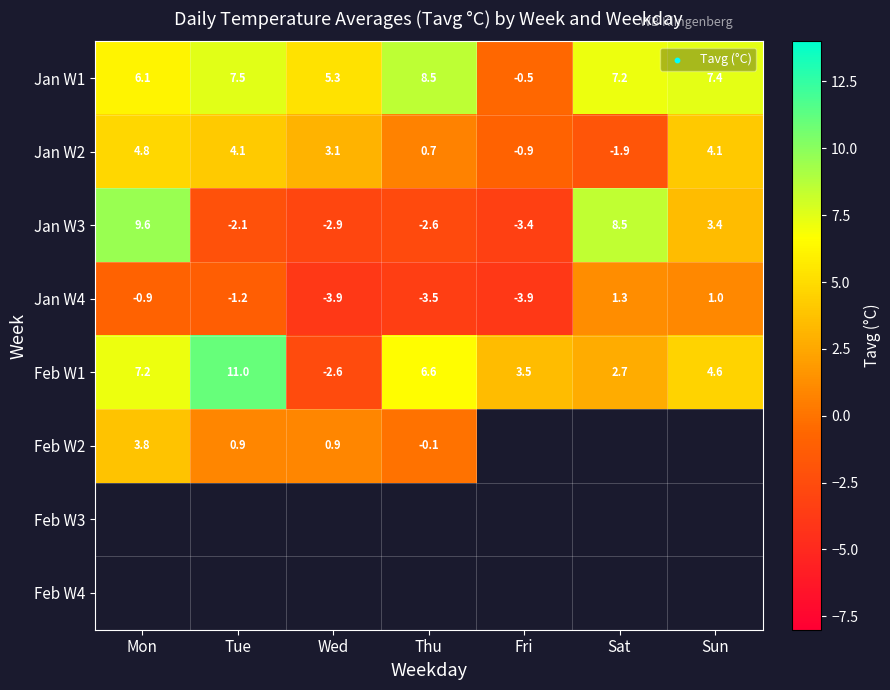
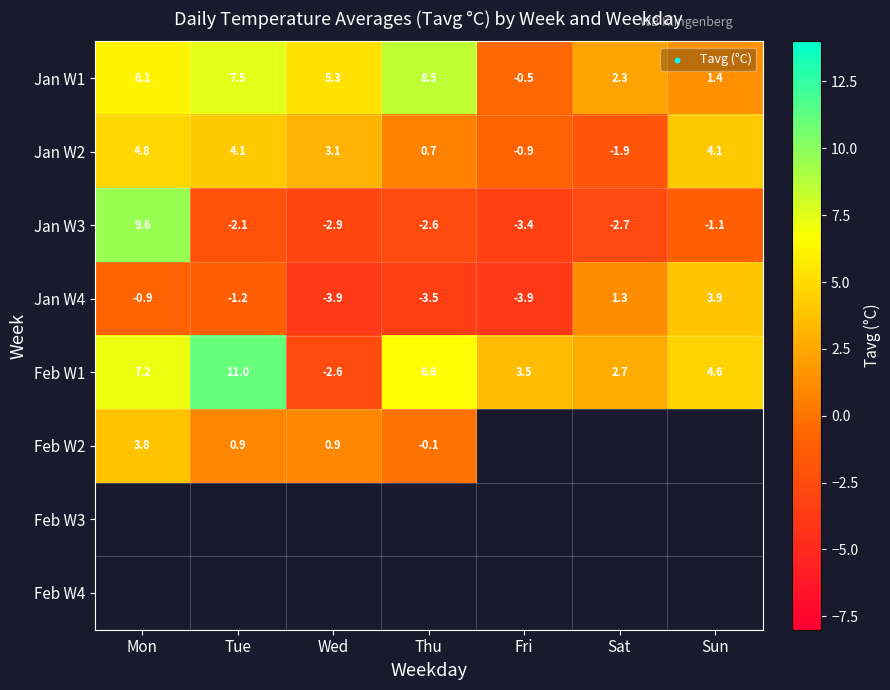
Jan W1, Sat: 7.2 -> 2.3
Jan W1, Sun: 7.4 -> 1.4
Jan W3, Sat: 8.5 -> -2.7
Jan W3, Sun: 3.4 -> -1.1
Jan W4, Sun: 1.0 -> 3.9
